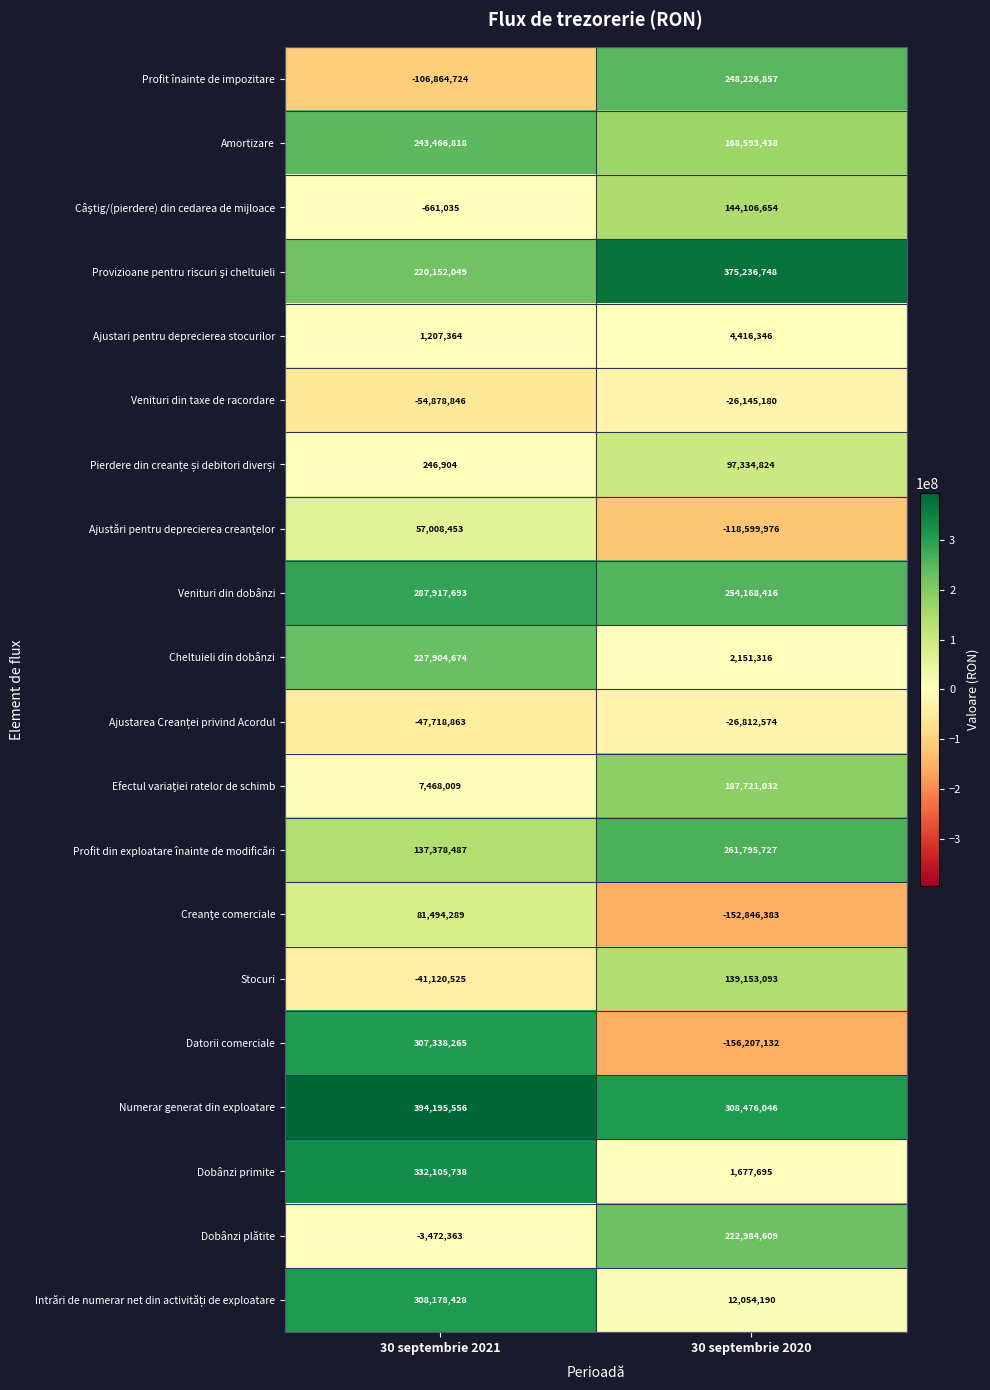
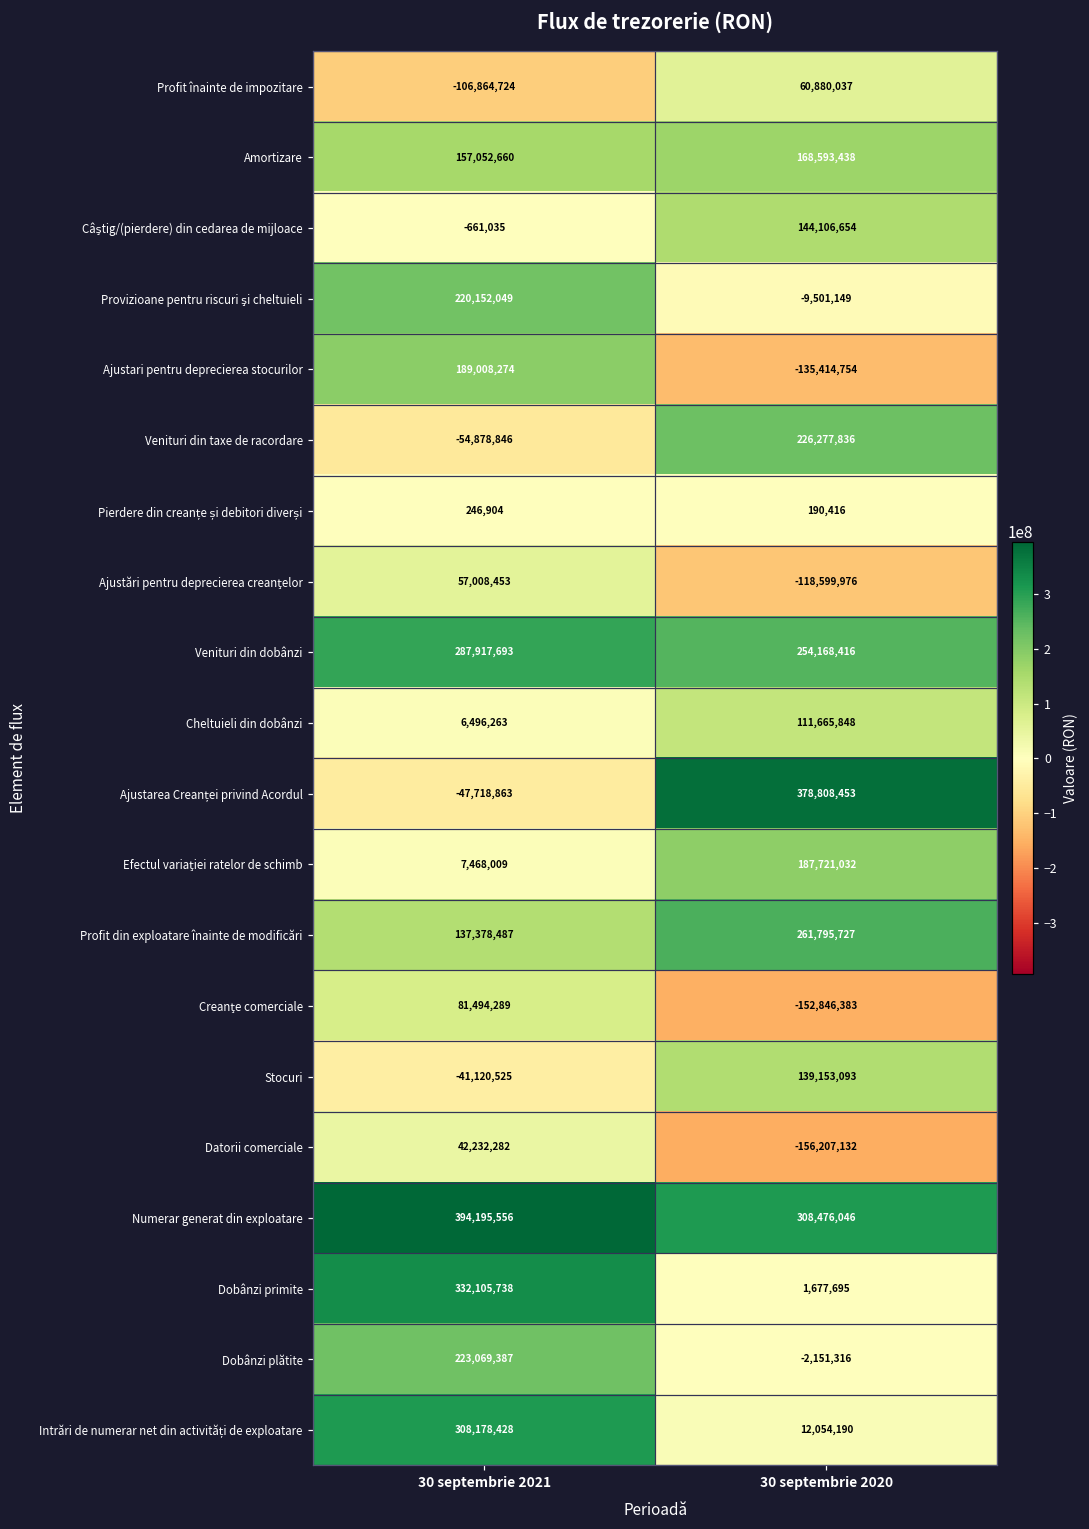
Profit înainte de impozitare, 30 septembrie 2020: 248,226,857 -> 60,880,037
Amortizare, 30 septembrie 2021: 243,466,818 -> 157,052,660
Provizioane pentru riscuri şi cheltuieli, 30 septembrie 2020: 375,236,748 -> -9,501,149
Ajustari pentru deprecierea stocurilor, 30 septembrie 2021: 1,207,364 -> 189,008,274
Ajustari pentru deprecierea stocurilor, 30 septembrie 2020: 4,416,346 -> -135,414,754
Venituri din taxe de racordare, 30 septembrie 2020: -26,145,180 -> 226,277,836
Pierdere din creanțe și debitori diverși, 30 septembrie 2020: 97,334,824 -> 190,416
Cheltuieli din dobânzi, 30 septembrie 2021: 227,904,674 -> 6,496,263
Cheltuieli din dobânzi, 30 septembrie 2020: 2,151,316 -> 111,665,848
Ajustarea Creanței privind Acordul, 30 septembrie 2020: -26,812,574 -> 378,808,453
Datorii comerciale, 30 septembrie 2021: 307,338,265 -> 42,232,282
Dobânzi plătite, 30 septembrie 2021: -3,472,363 -> 223,069,387
Dobânzi plătite, 30 septembrie 2020: 222,984,609 -> -2,151,316
